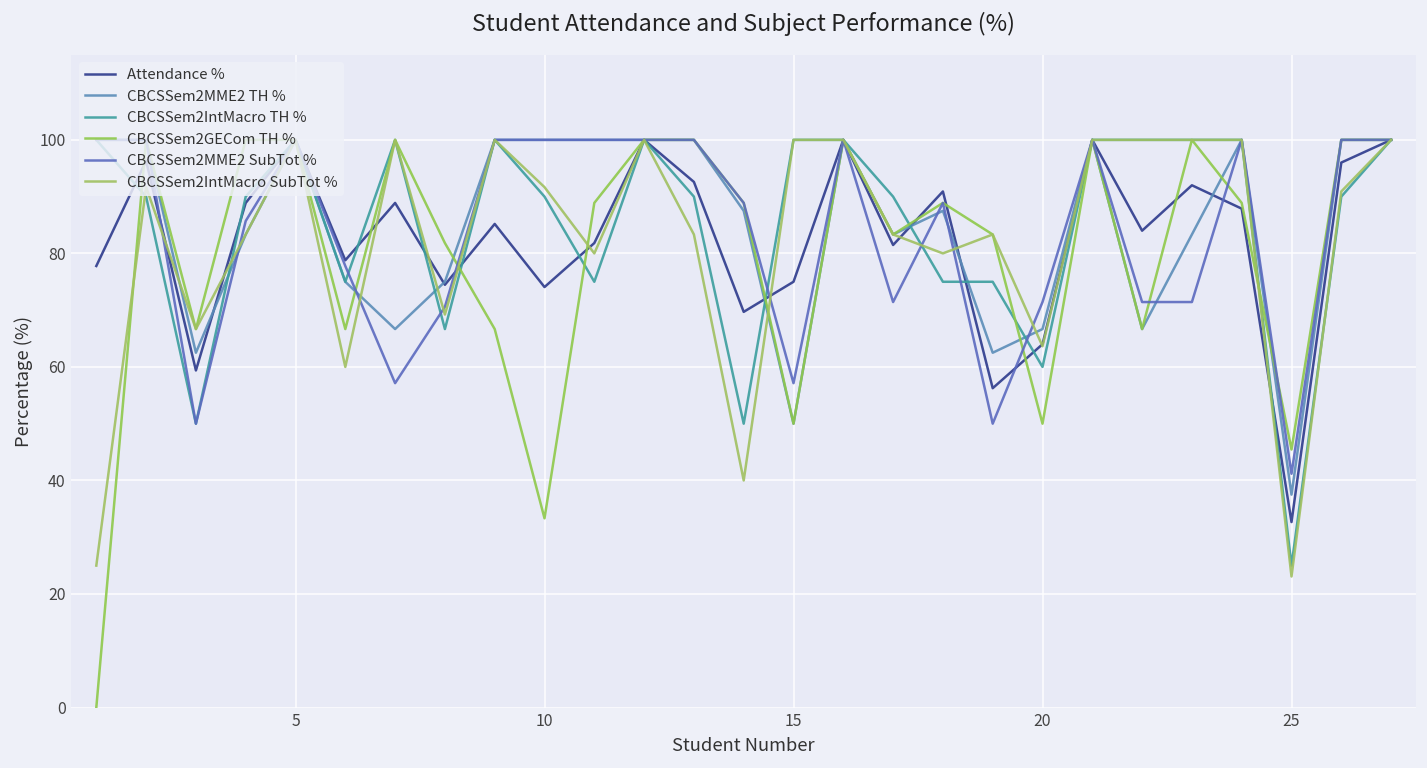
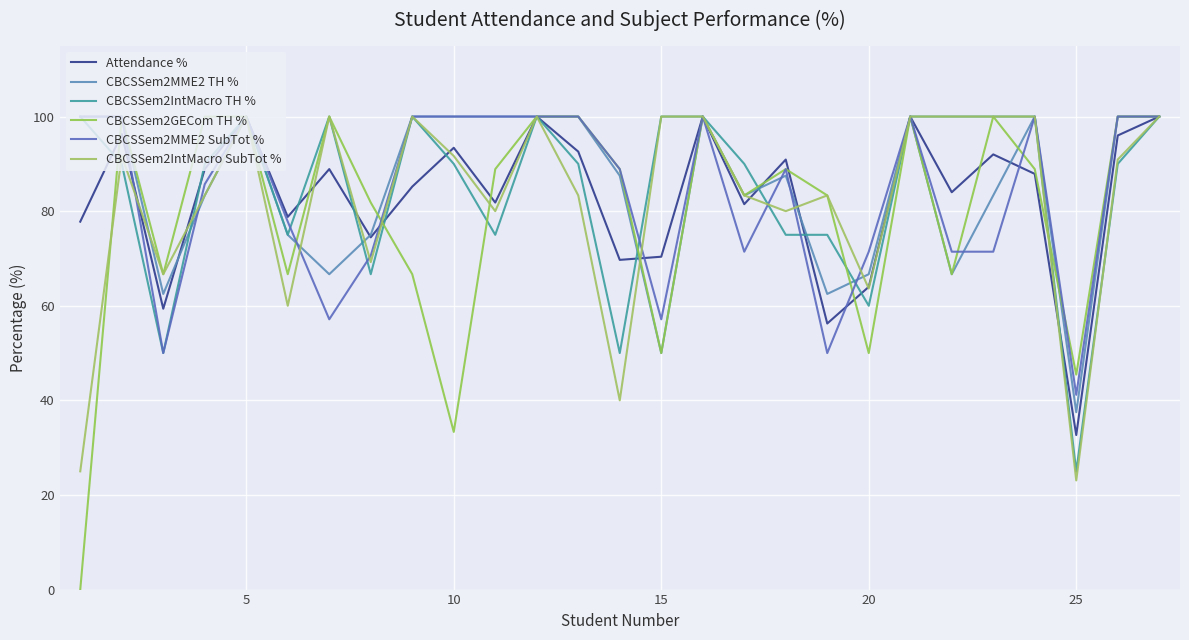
Attendance %, 10: 74 -> 93
Attendance %, 15: 75 -> 70
